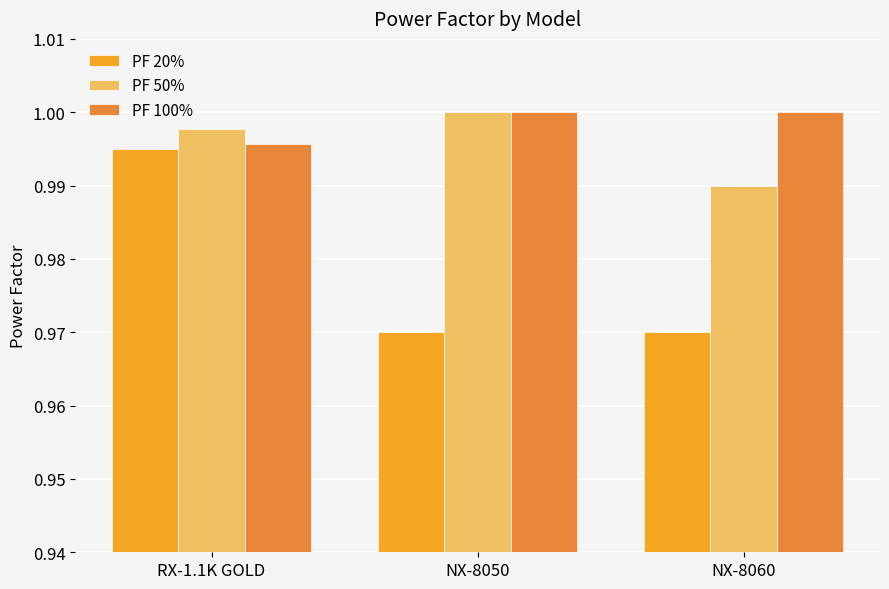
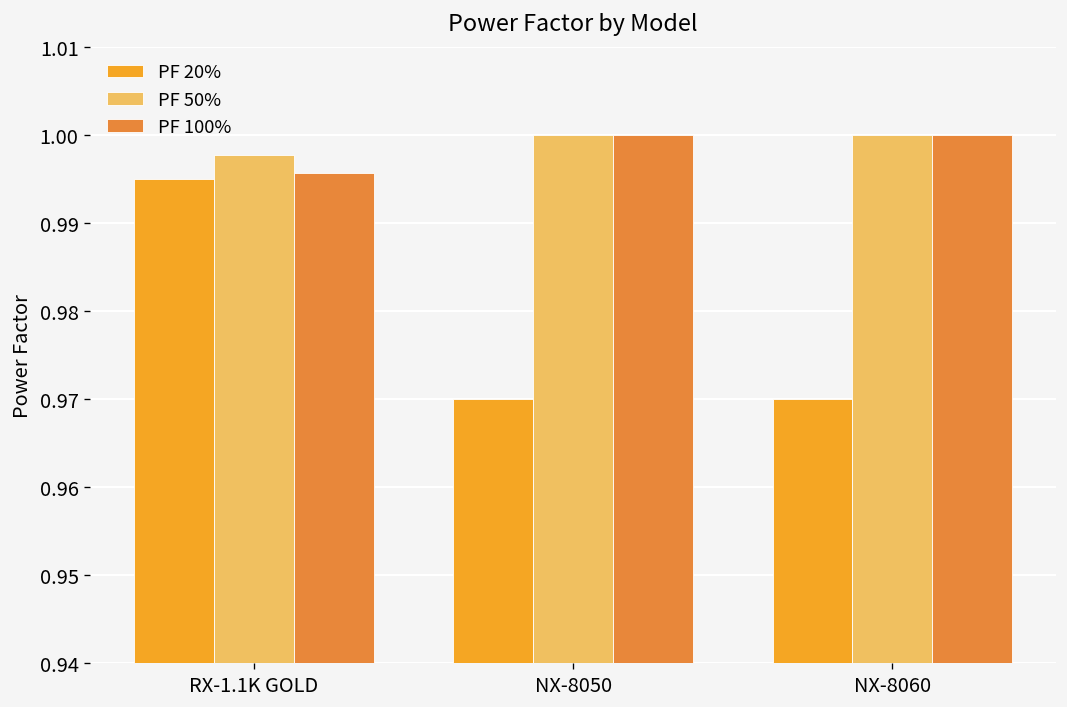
PF 50%, NX-8060: 0.99 -> 1.00
